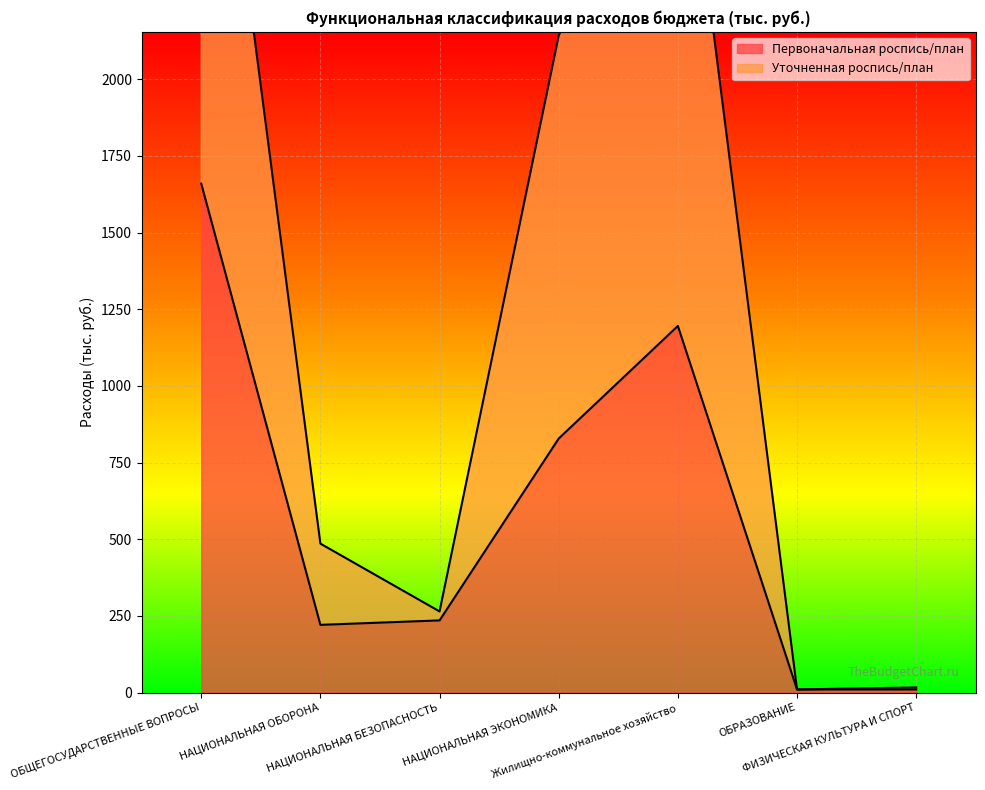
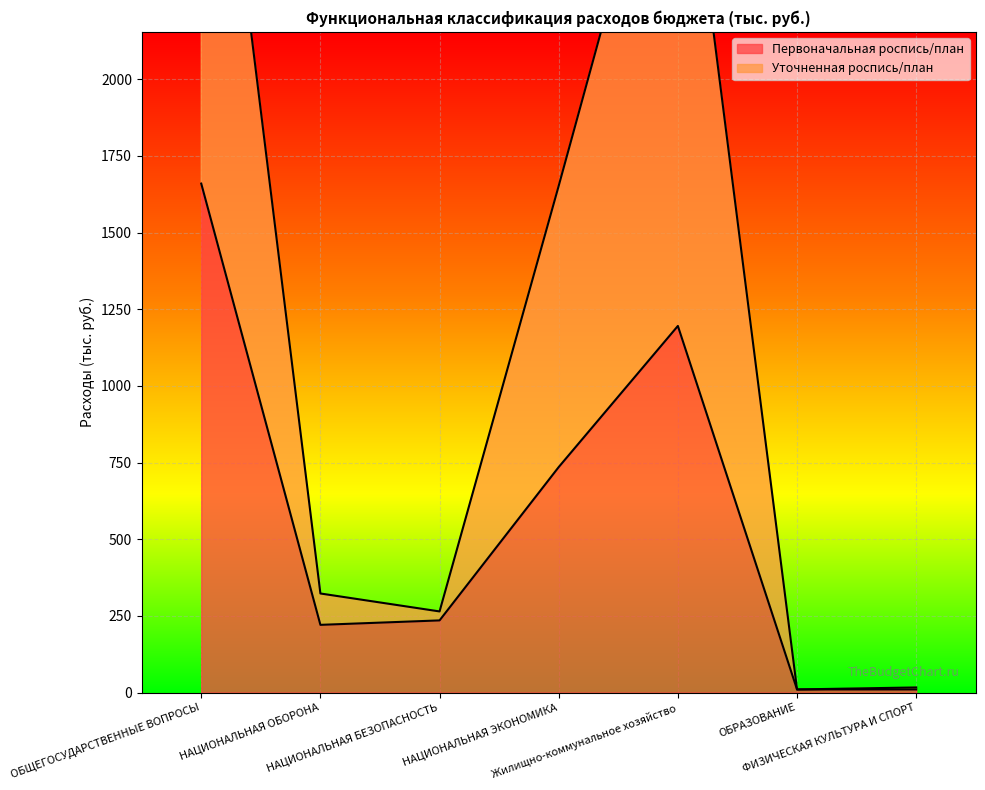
Уточненная роспись/план, НАЦИОНАЛЬНАЯ ОБОРОНА: 260 -> 100
Первоначальная роспись/план, НАЦИОНАЛЬНАЯ ЭКОНОМИКА: 830 -> 740
Уточненная роспись/план, НАЦИОНАЛЬНАЯ ЭКОНОМИКА: 1310 -> 920
